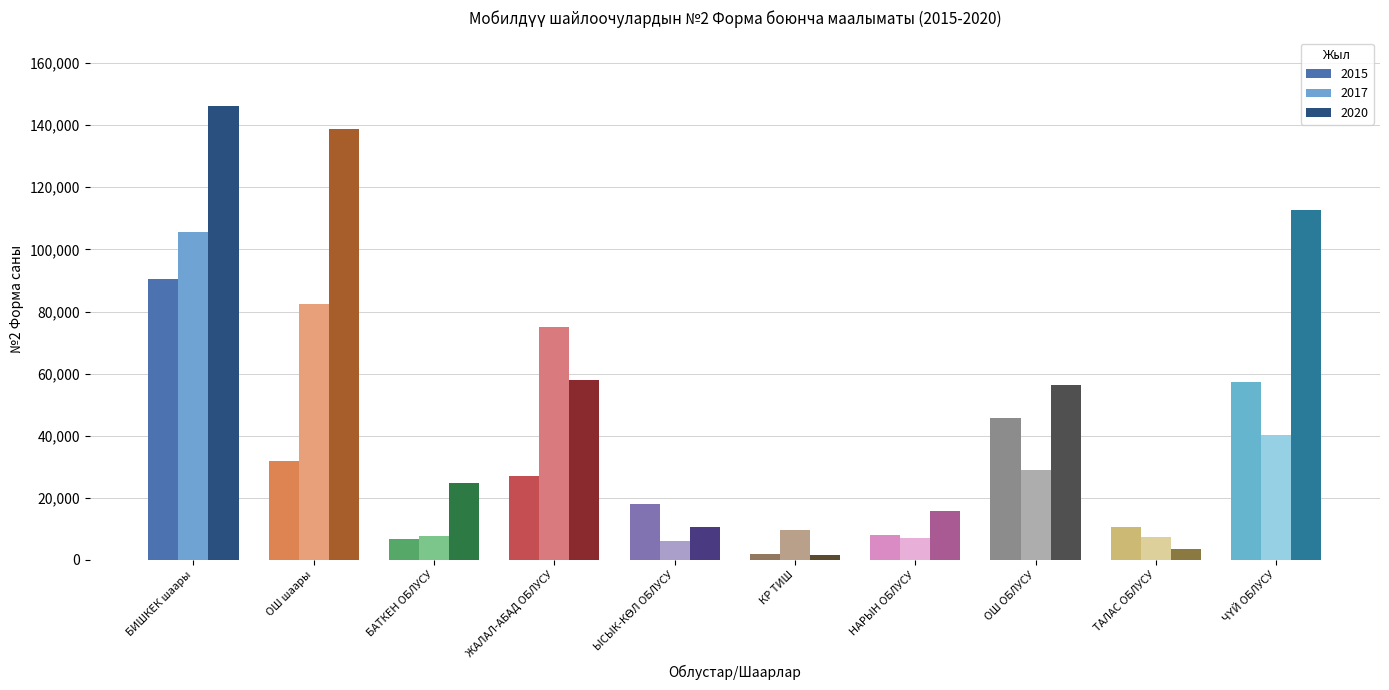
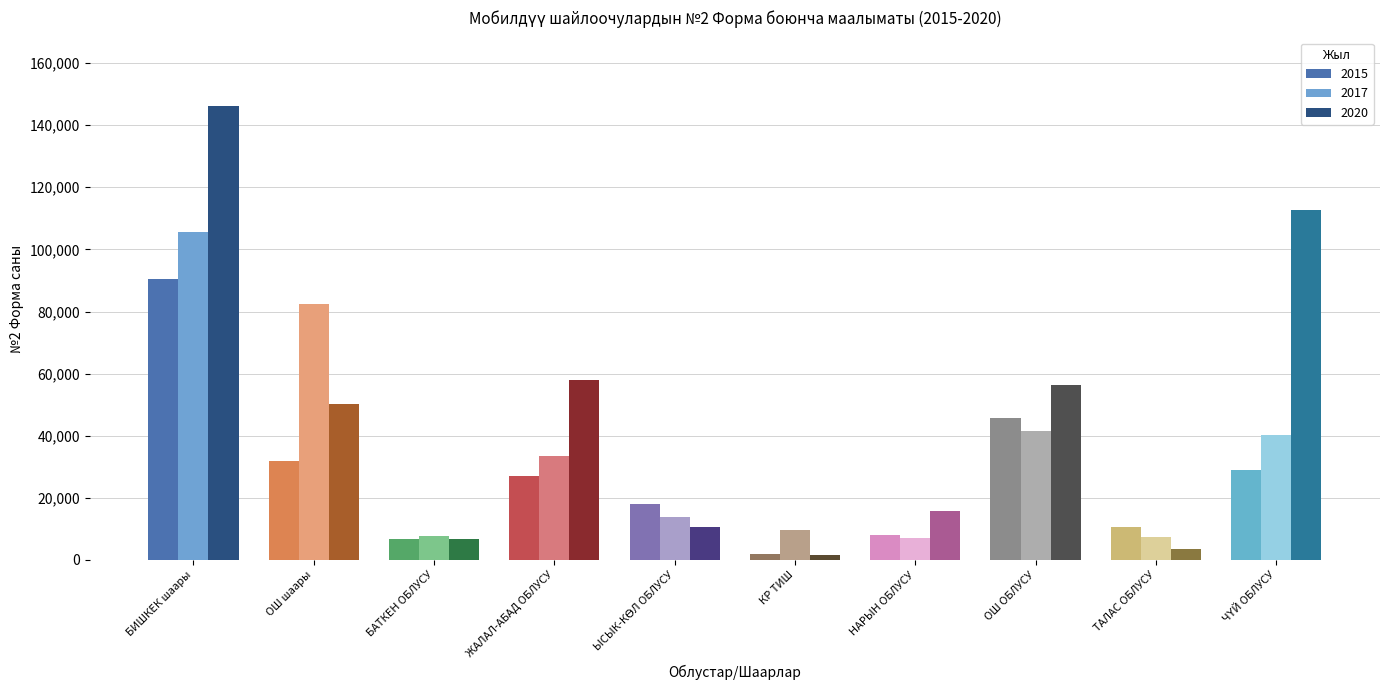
2020, ОШ шаары: 139,000 -> 50,000
2020, БАТКЕН ОБЛУСУ: 25,000 -> 7,000
2017, ЖАЛАЛ-АБАД ОБЛУСУ: 75,000 -> 33,000
2017, ЫСЫК-КӨЛ ОБЛУСУ: 6,000 -> 14,000
2017, ОШ ОБЛУСУ: 29,000 -> 41,000
2015, ЧҮЙ ОБЛУСУ: 57,000 -> 29,000
